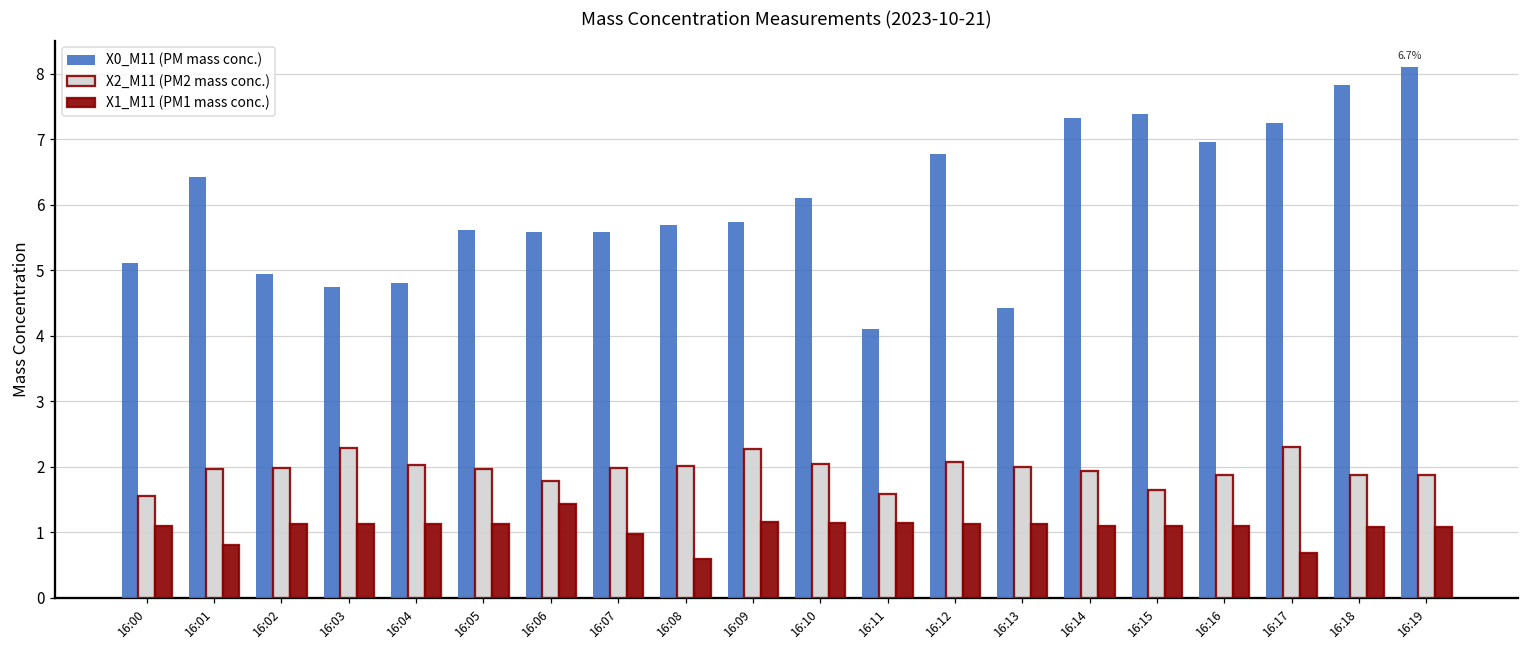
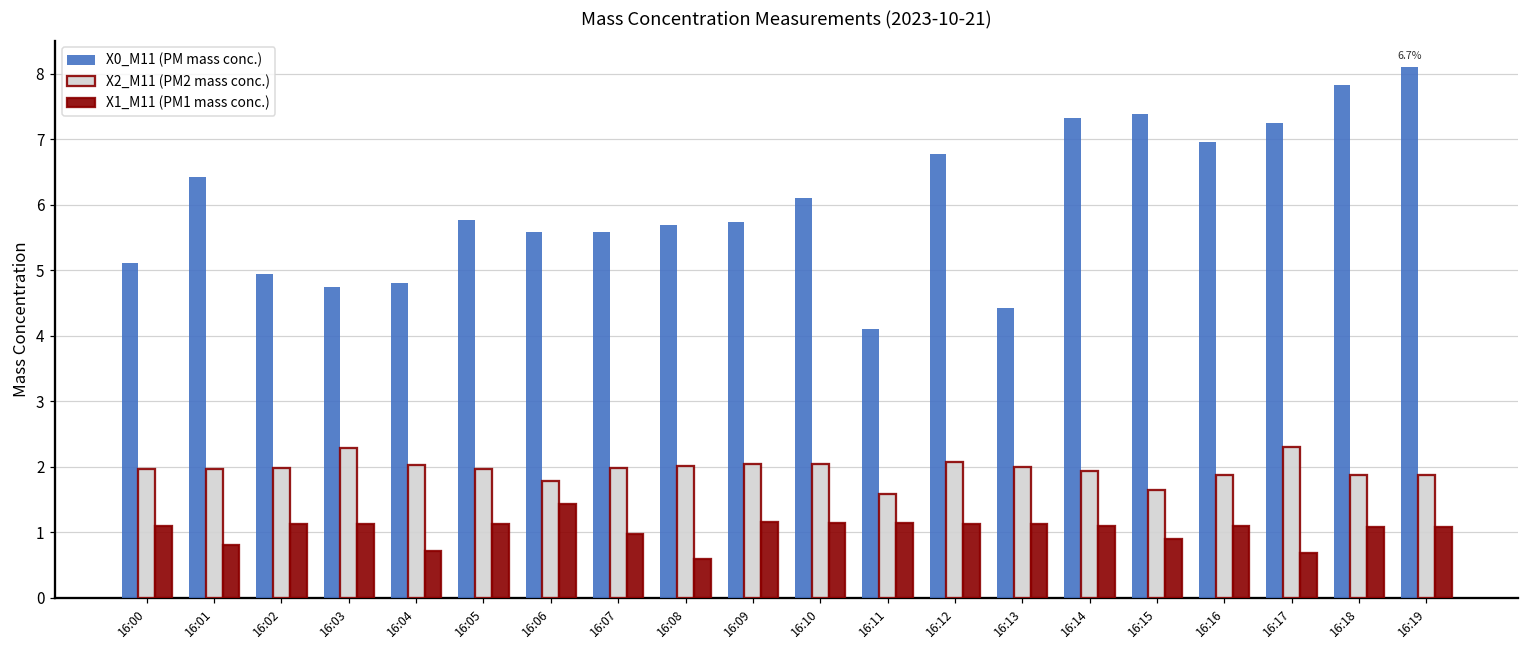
X2_M11 (PM2 mass conc.), 16:00: 1.6 -> 2.0
X1_M11 (PM1 mass conc.), 16:04: 1.1 -> 0.7
X0_M11 (PM mass conc.), 16:05: 5.6 -> 5.8
X2_M11 (PM2 mass conc.), 16:09: 2.3 -> 2.0
X1_M11 (PM1 mass conc.), 16:15: 1.1 -> 0.9
